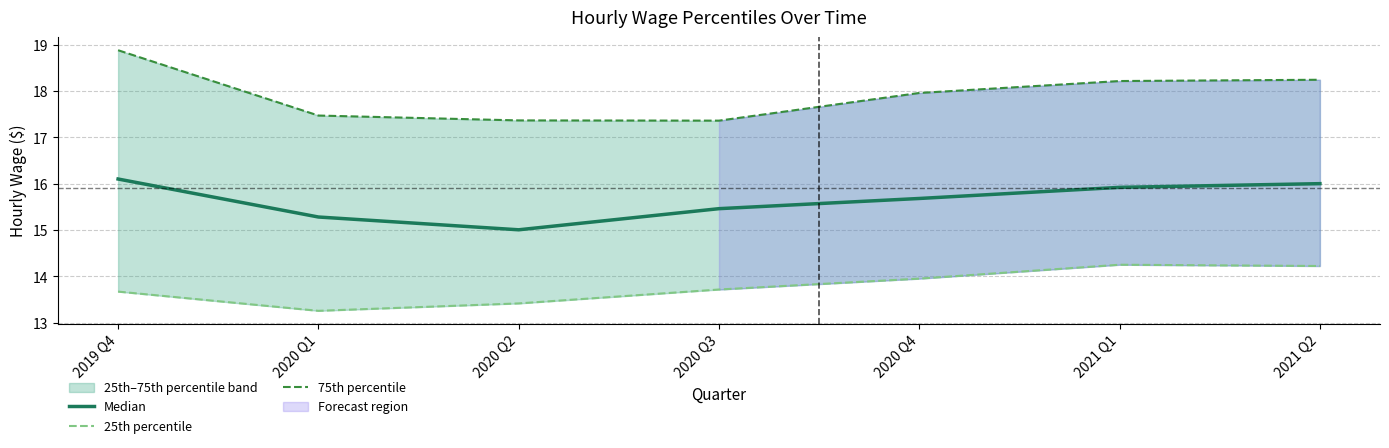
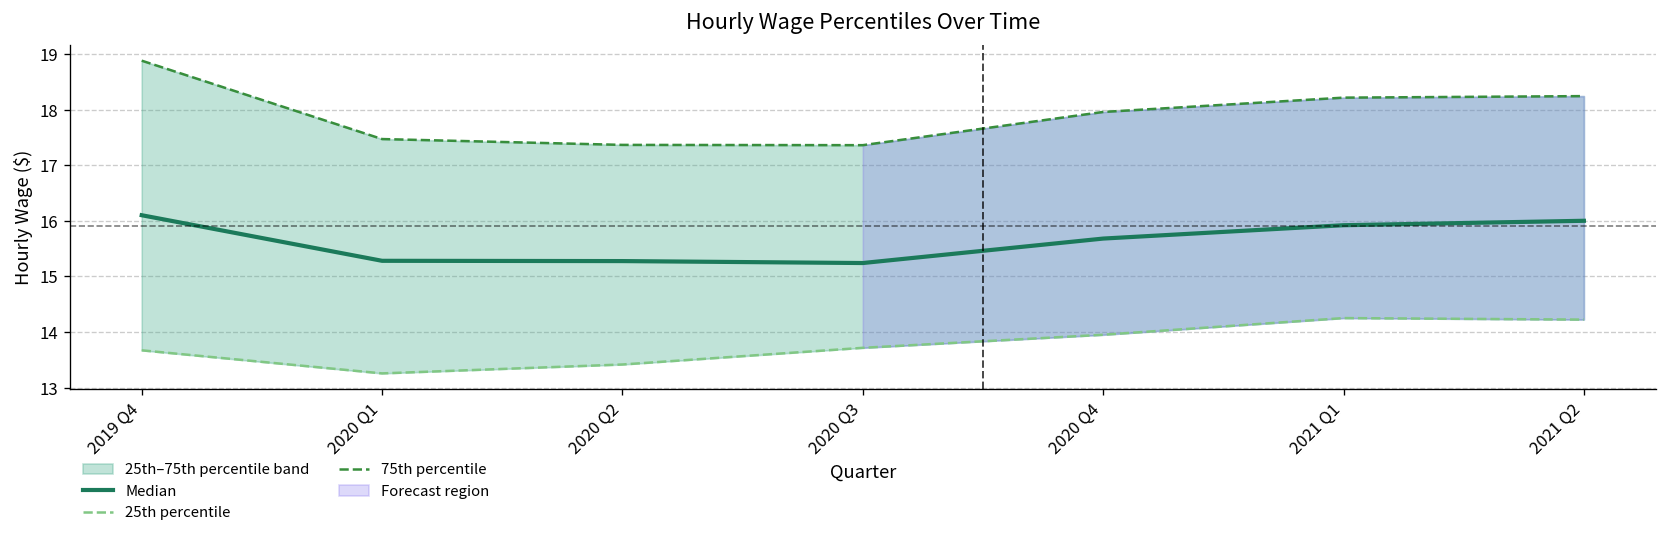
Median, 2020 Q2: 15.0 -> 15.3
Median, 2020 Q3: 15.5 -> 15.2
